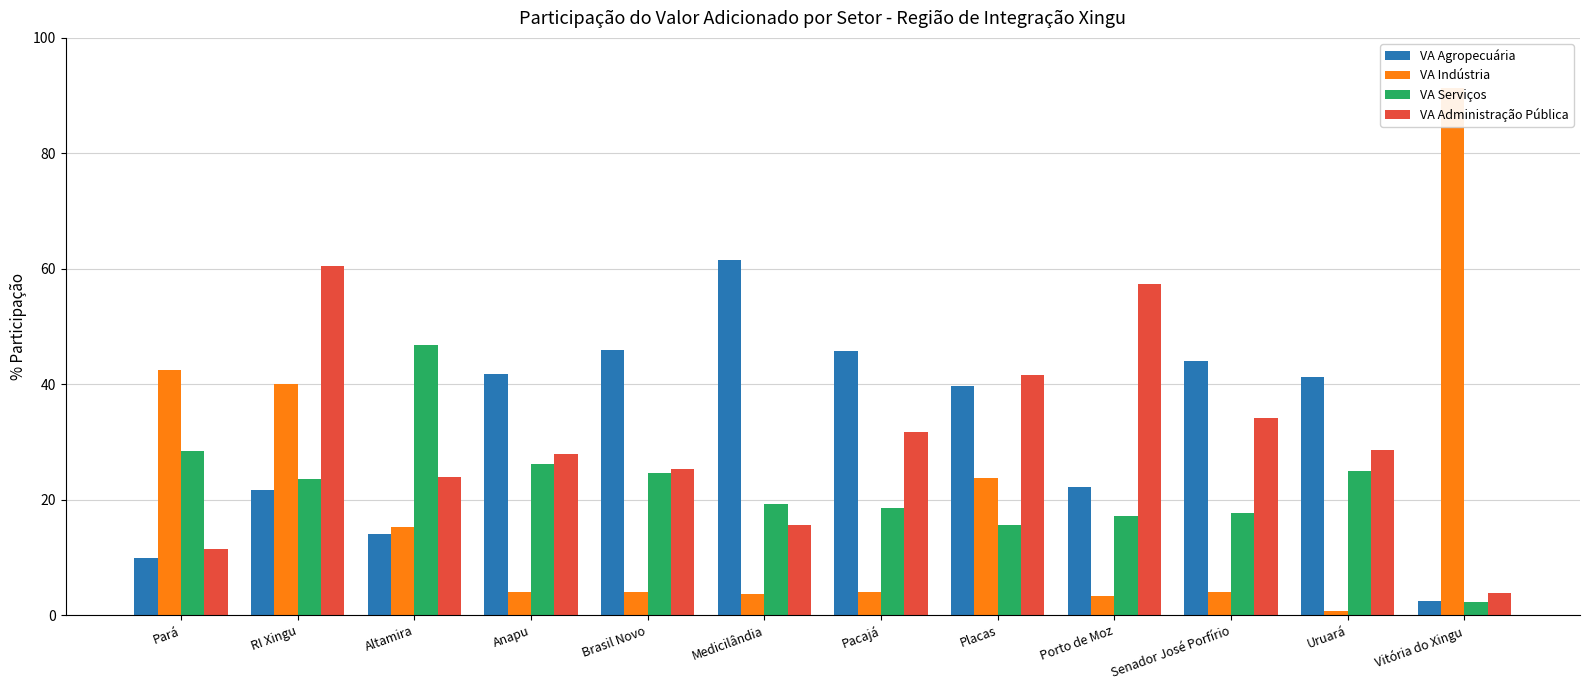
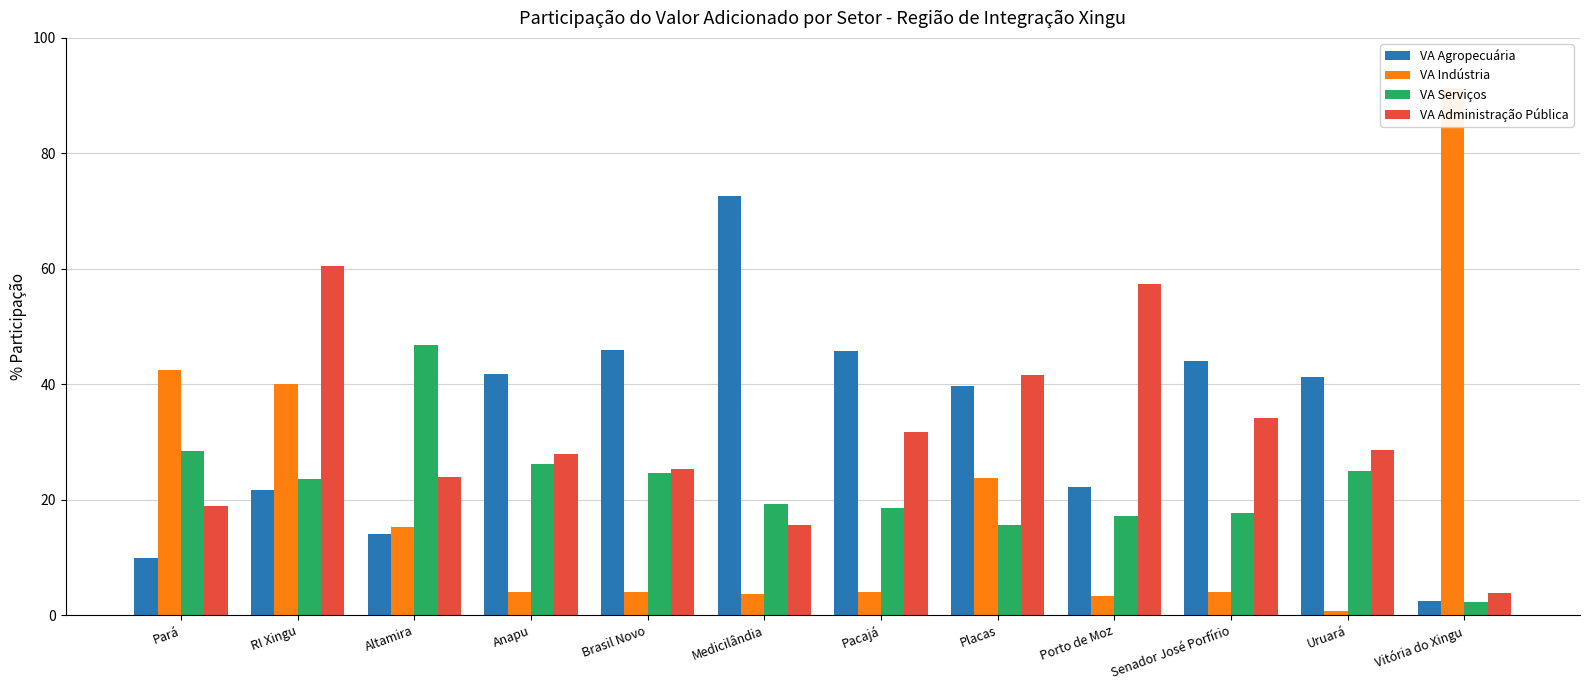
VA Administração Pública, Pará: 11 -> 19
VA Agropecuária, Medicilândia: 61 -> 73
